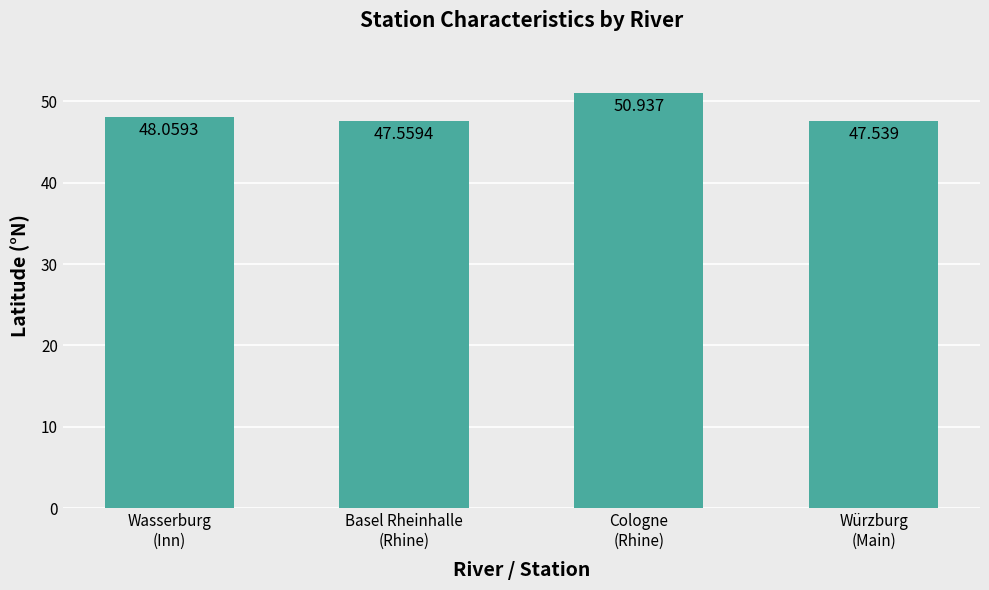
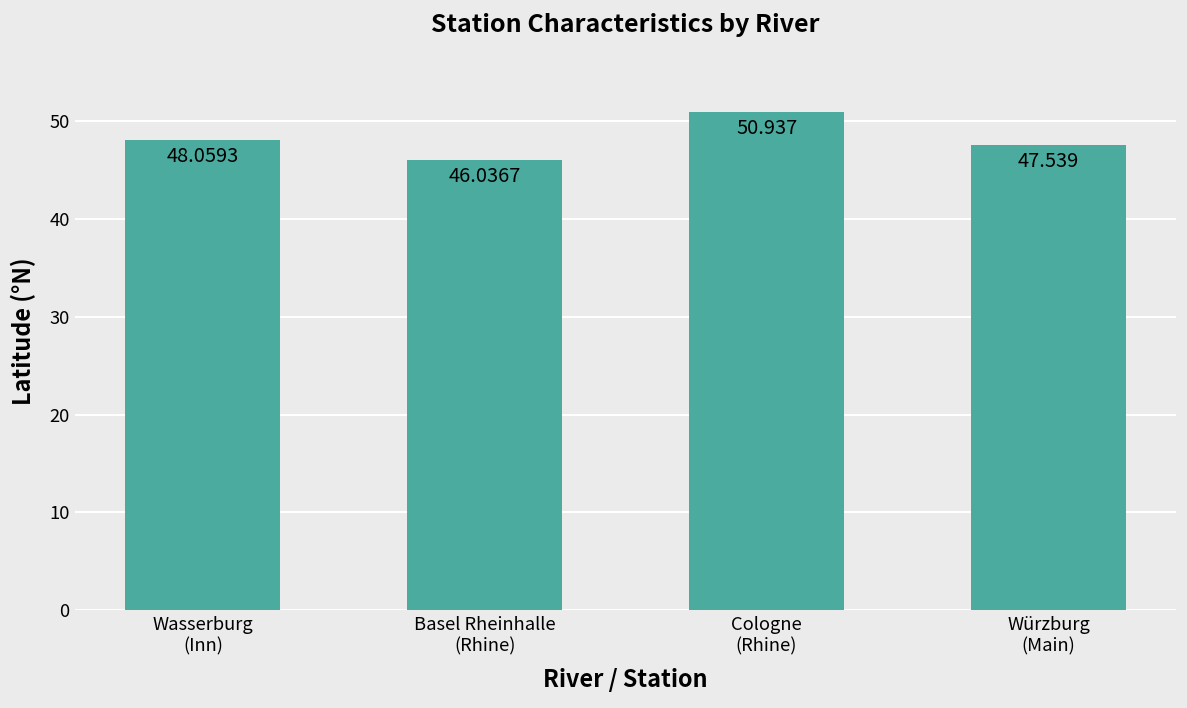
Basel Rheinhalle (Rhine): 47.5594 -> 46.0367
